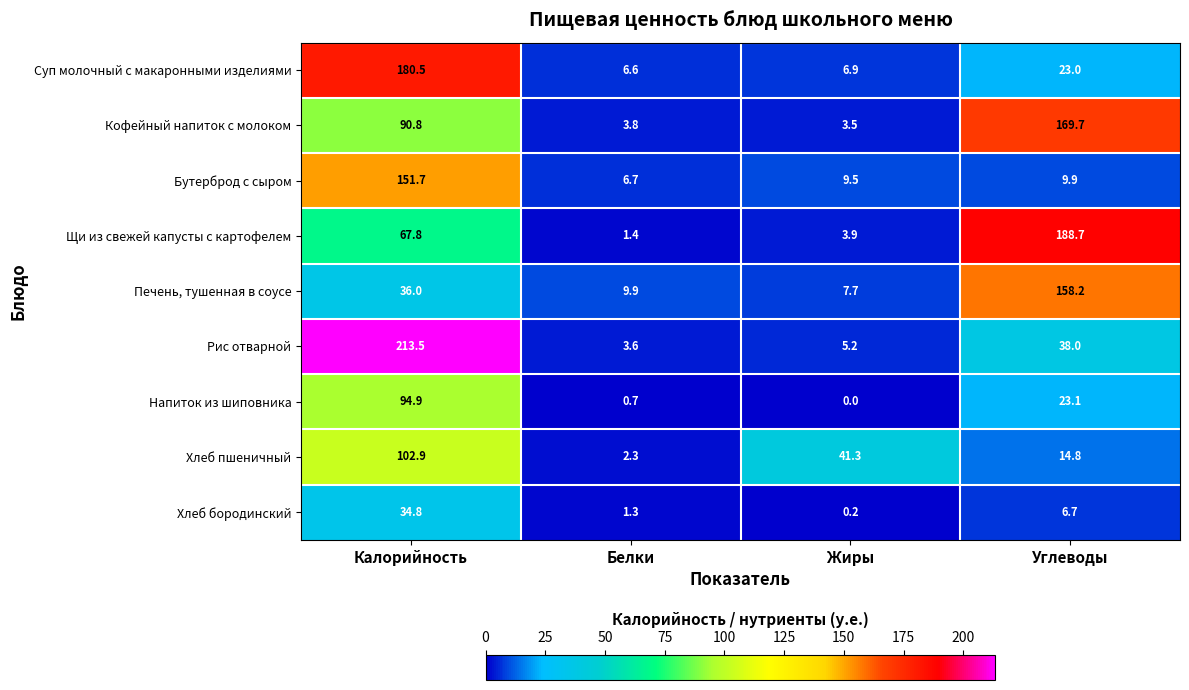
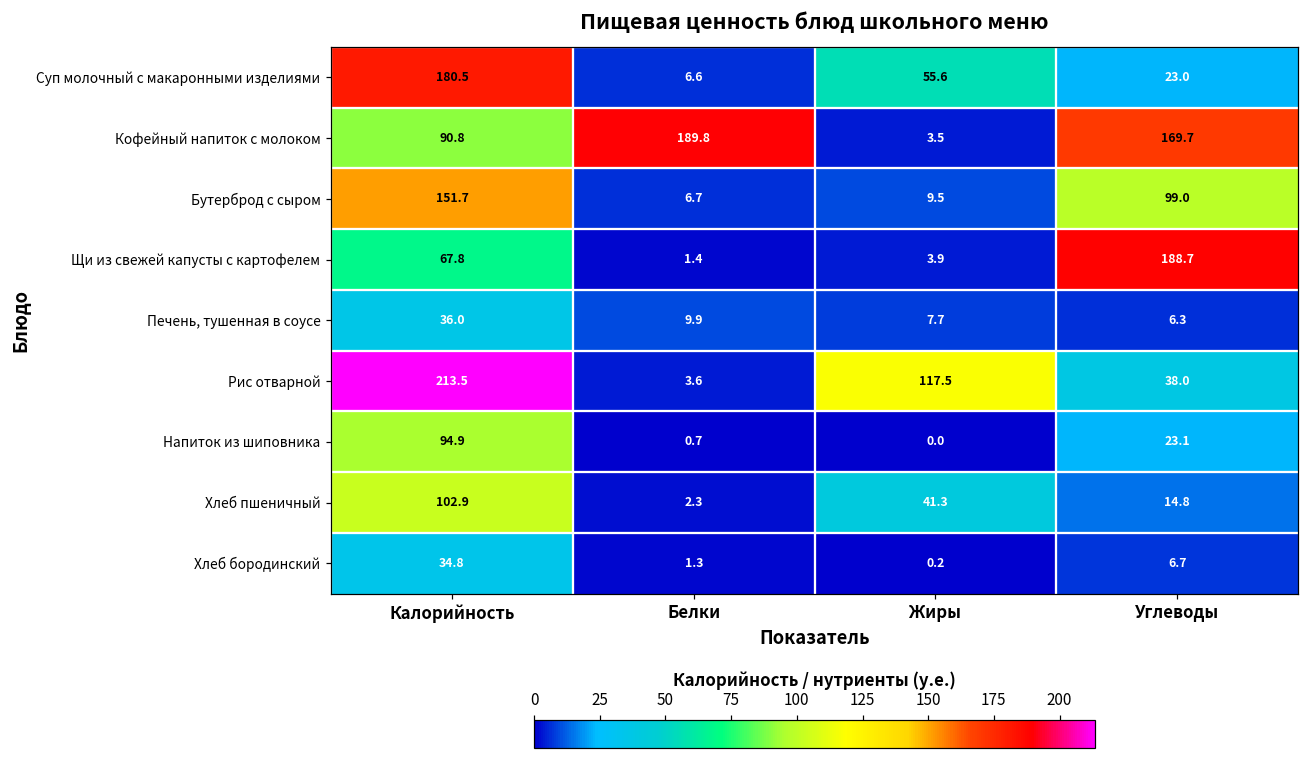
Суп молочный с макаронными изделиями, Жиры: 6.9 -> 55.6
Кофейный напиток с молоком, Белки: 3.8 -> 189.8
Бутерброд с сыром, Углеводы: 9.9 -> 99.0
Печень, тушенная в соусе, Углеводы: 158.2 -> 6.3
Рис отварной, Жиры: 5.2 -> 117.5
